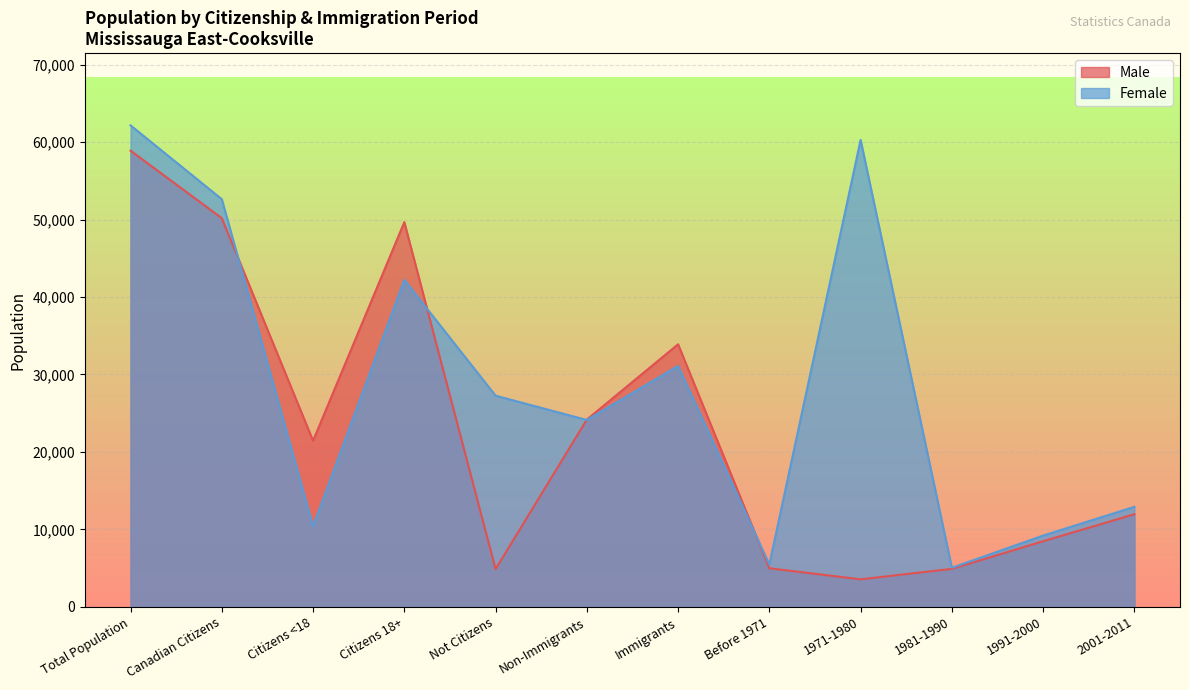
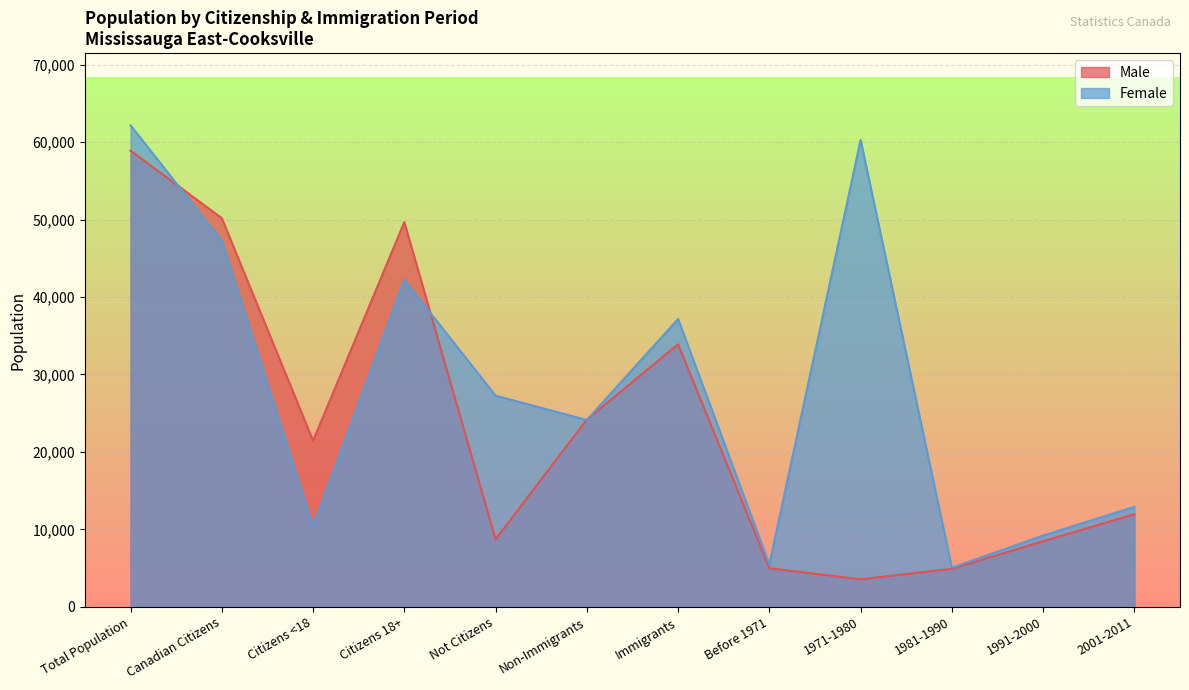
Female, Canadian Citizens: 53,000 -> 47,000
Male, Not Citizens: 5,000 -> 9,000
Female, Immigrants: 31,000 -> 37,000
